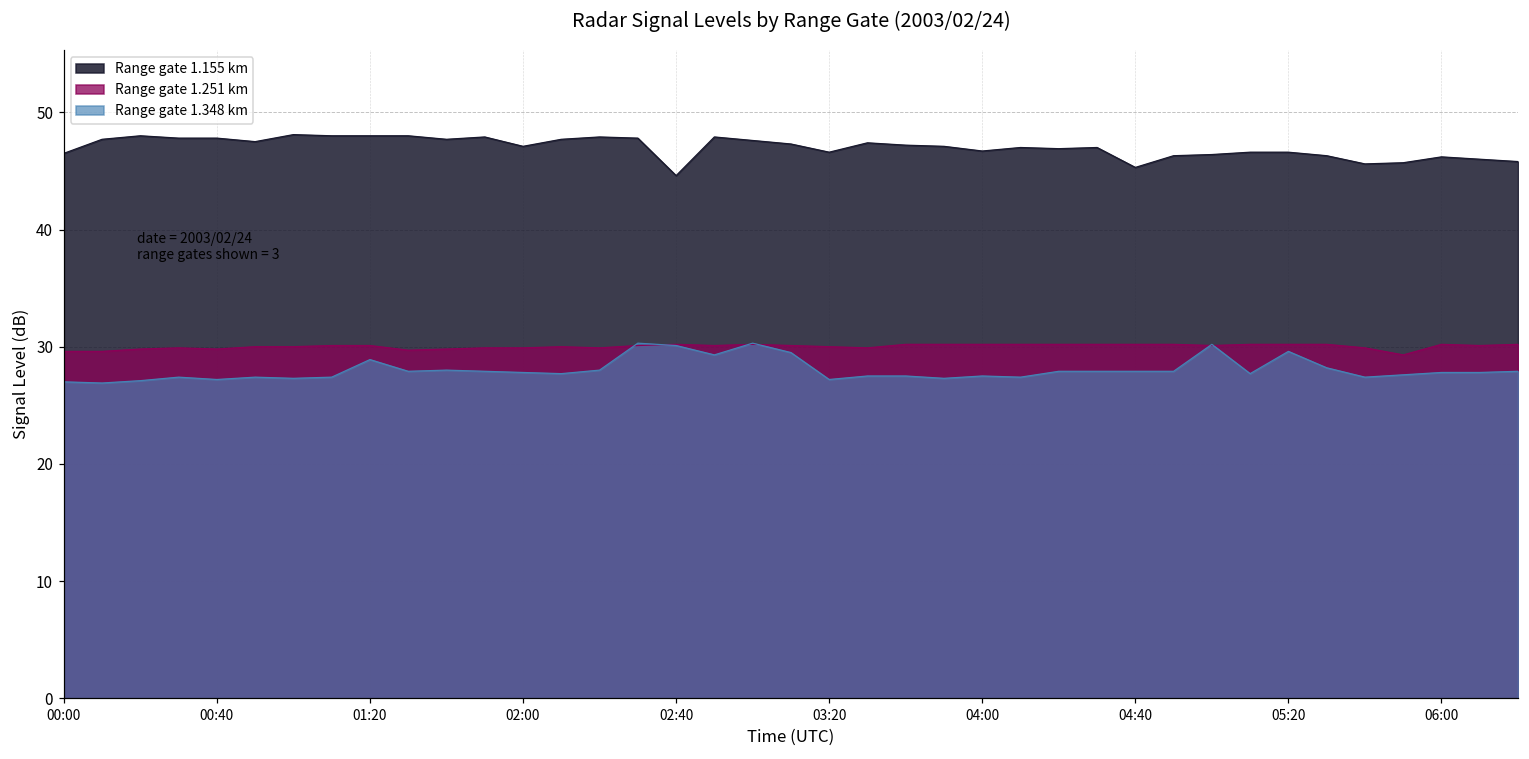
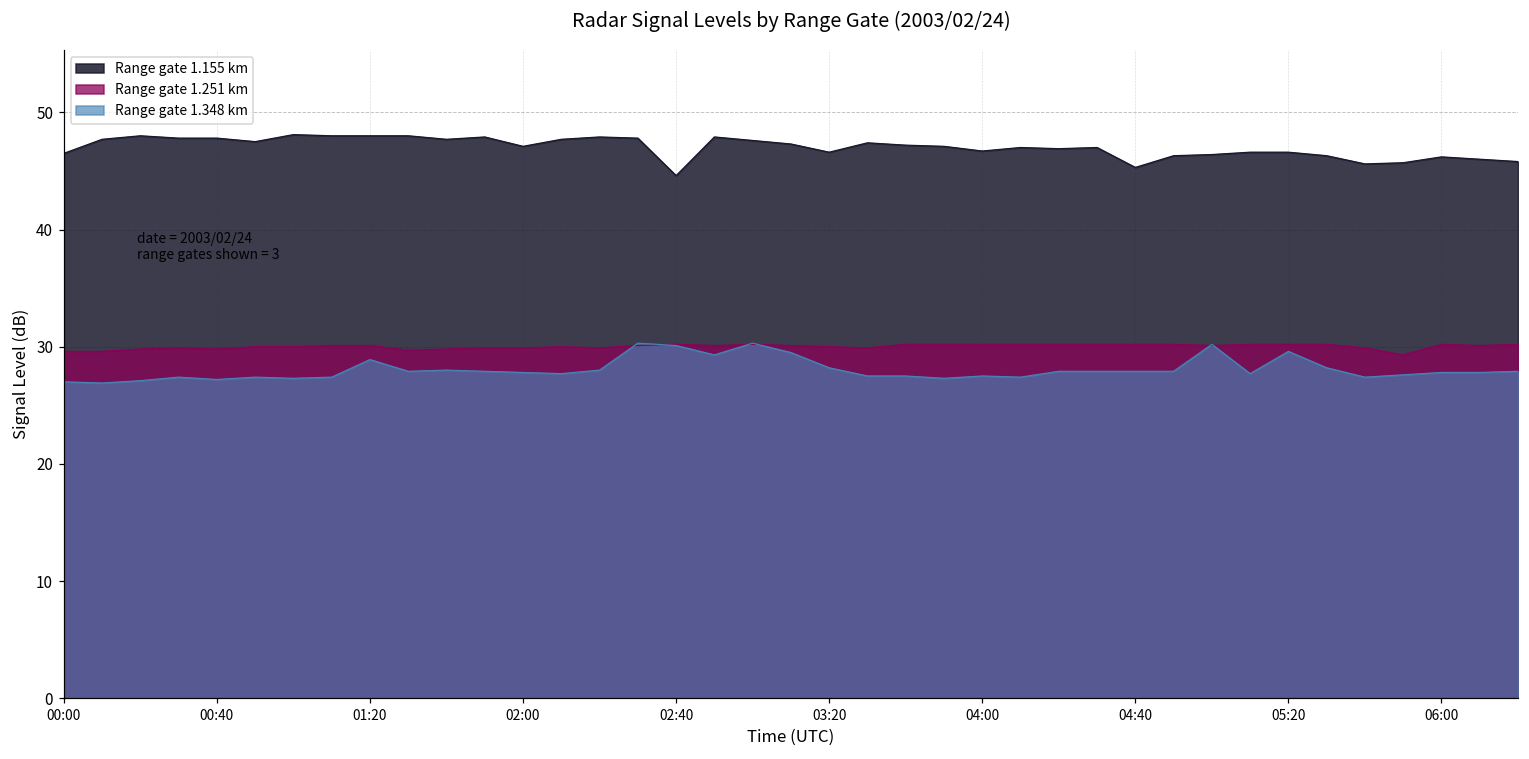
Range gate 1.348 km, 03:20: 27.2 -> 28.2
